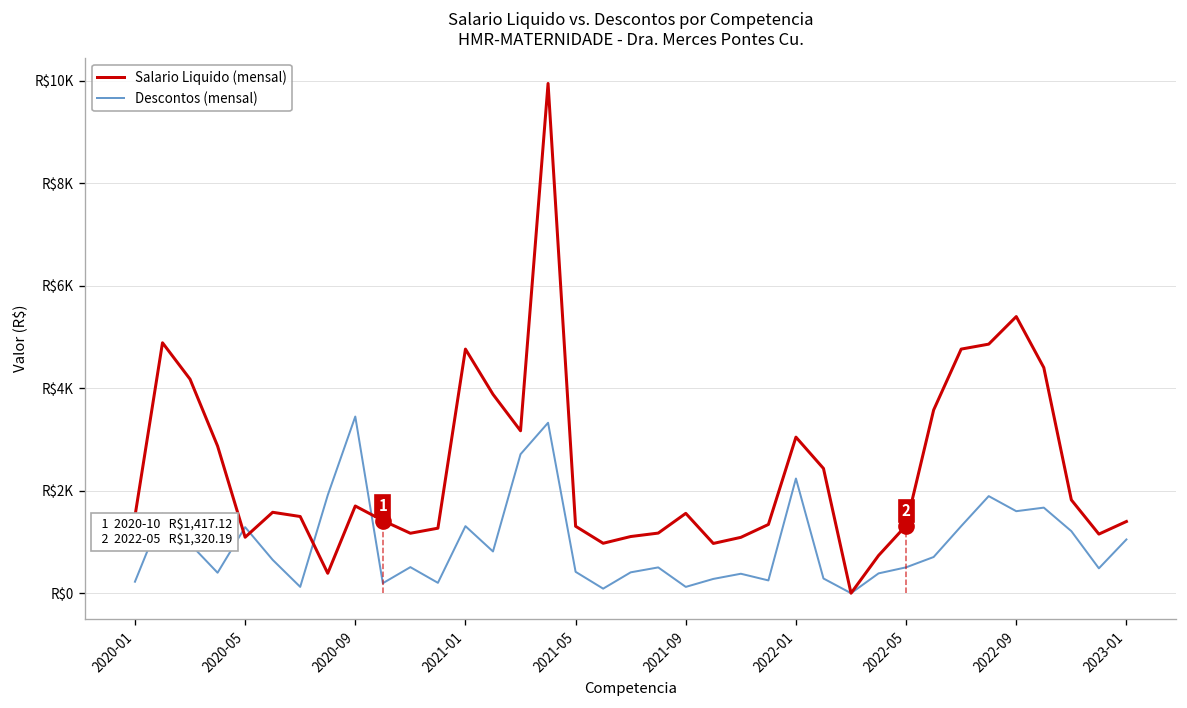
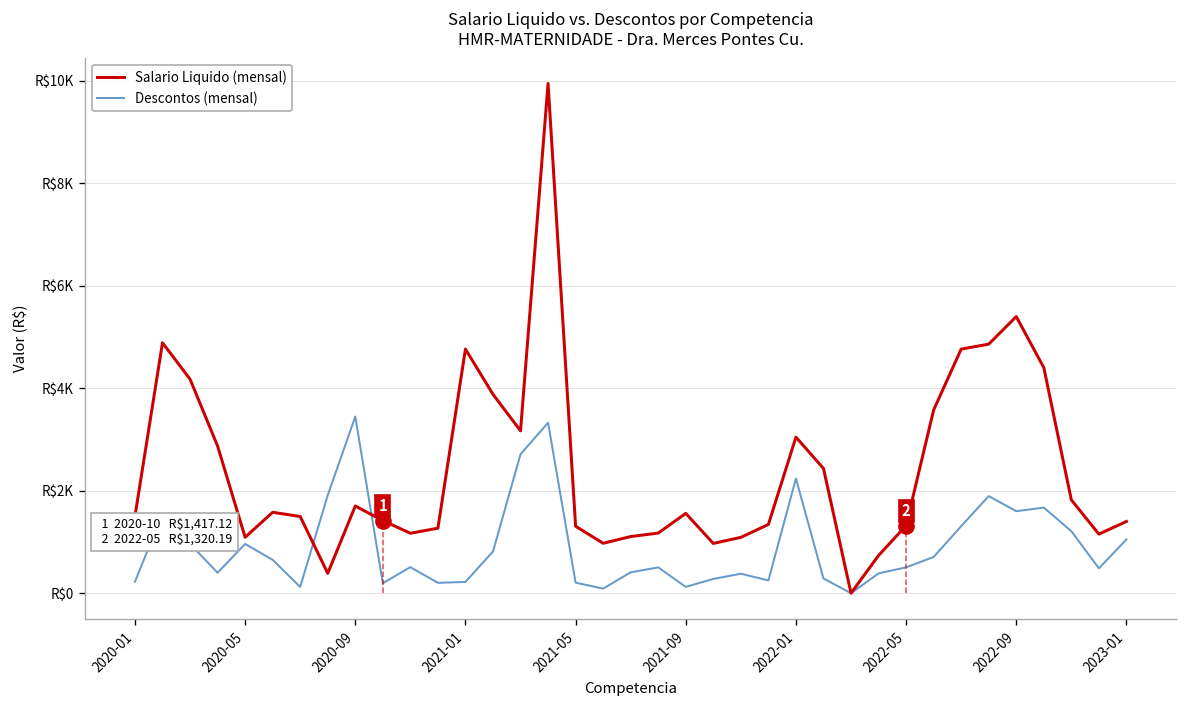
Descontos (mensal), 2020-05: R$1300 -> R$1000
Descontos (mensal), 2021-01: R$1300 -> R$200
Descontos (mensal), 2021-05: R$400 -> R$200
